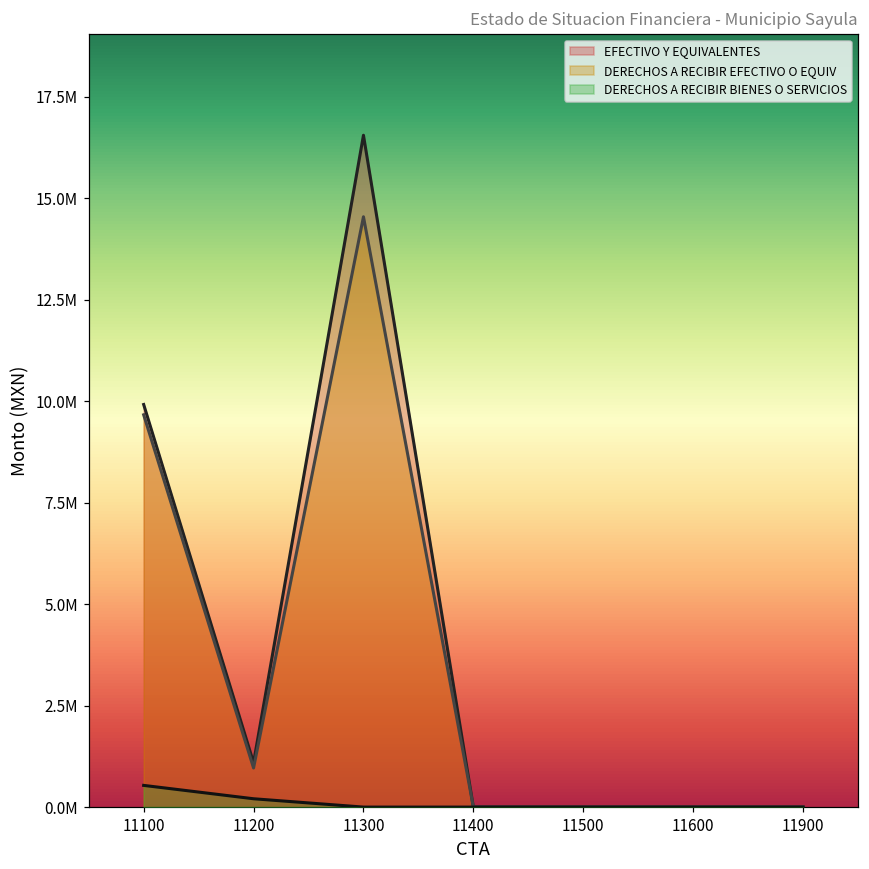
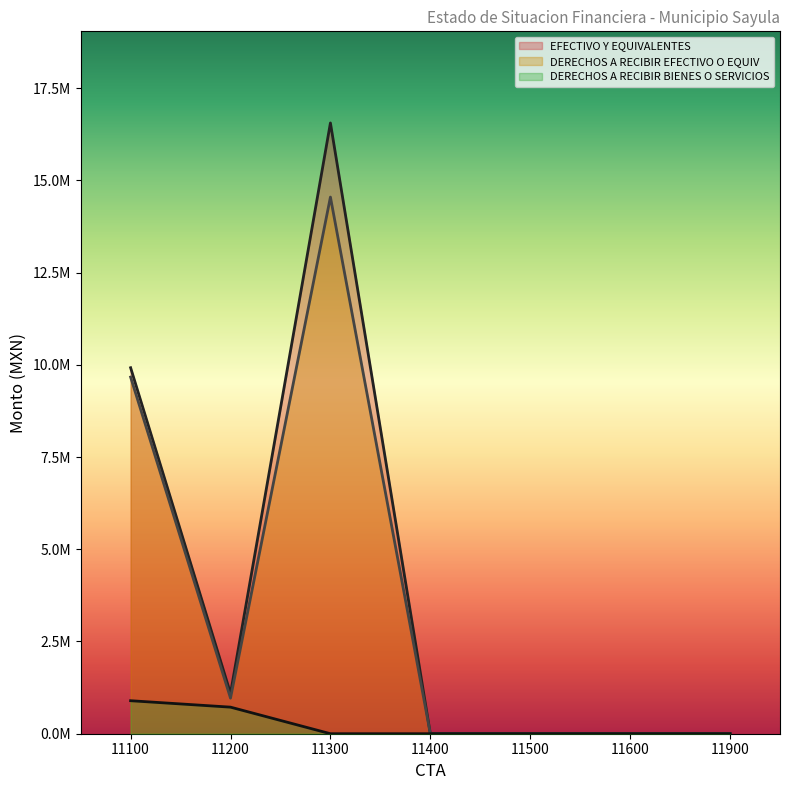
DERECHOS A RECIBIR BIENES O SERVICIOS, 11100: 500000 -> 900000
DERECHOS A RECIBIR BIENES O SERVICIOS, 11200: 200000 -> 700000
